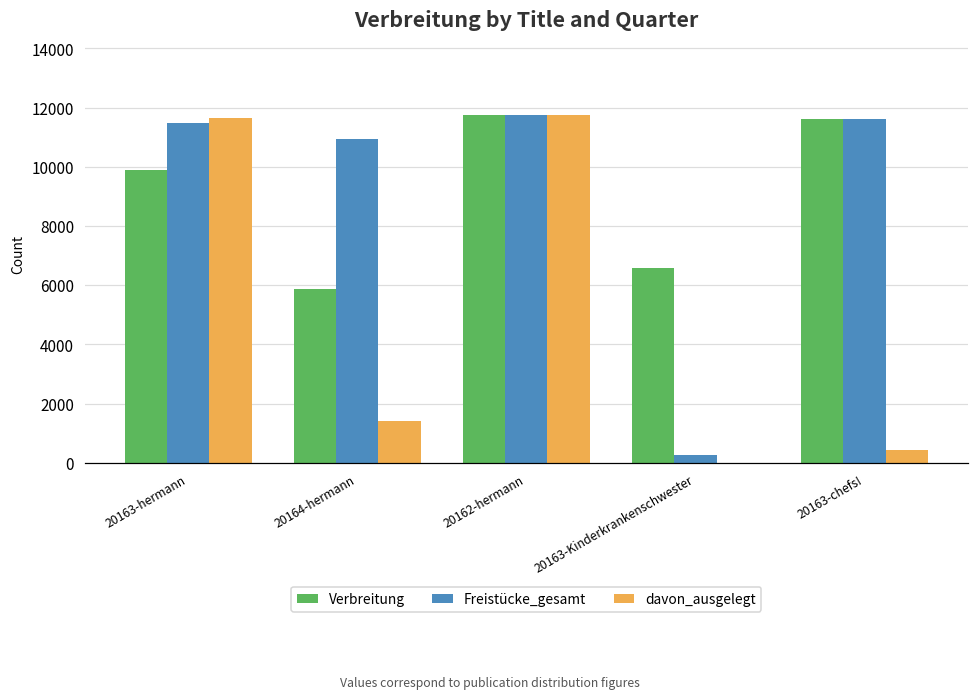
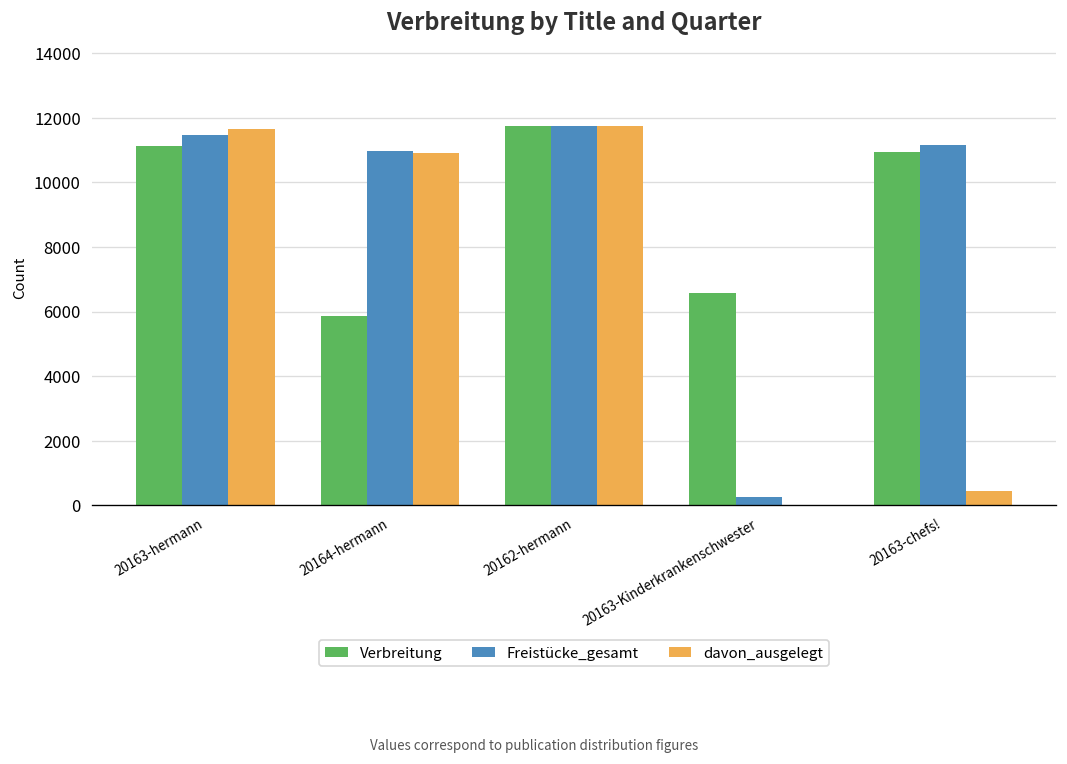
Verbreitung, 20163-hermann: 9900 -> 11100
davon_ausgelegt, 20164-hermann: 1400 -> 10900
Verbreitung, 20163-chefs!: 11600 -> 10900
Freistücke_gesamt, 20163-chefs!: 11600 -> 11200
